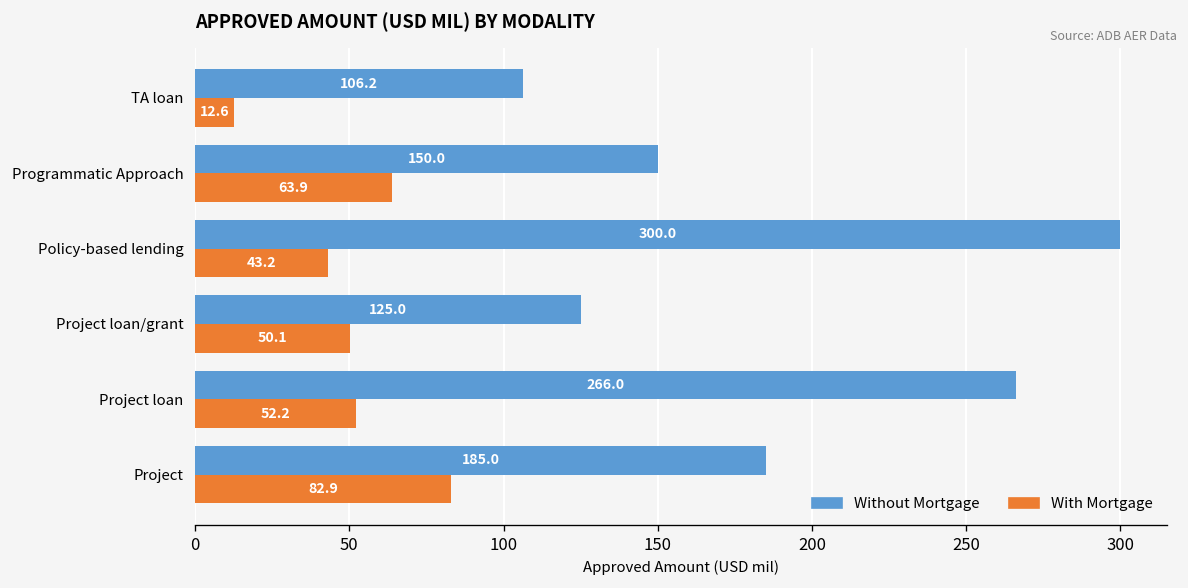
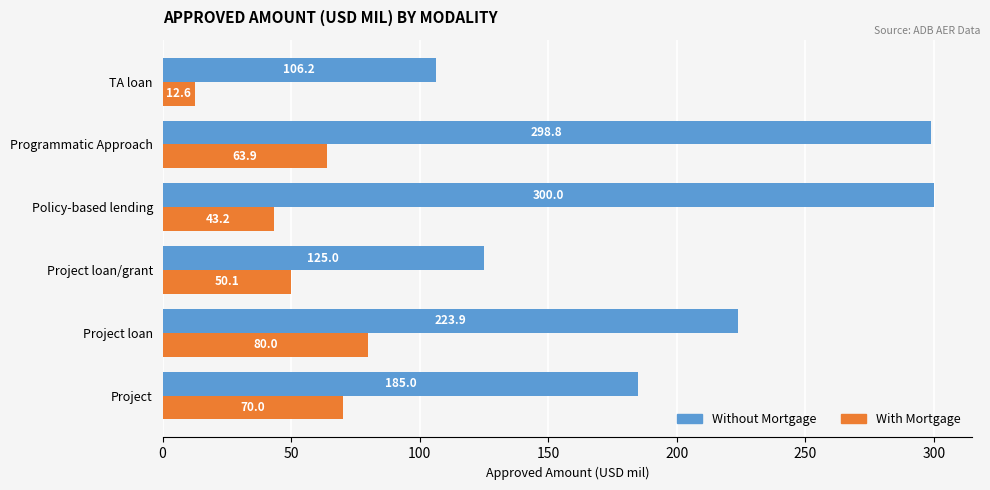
Without Mortgage, Programmatic Approach: 150.0 -> 298.8
Without Mortgage, Project loan: 266.0 -> 223.9
With Mortgage, Project loan: 52.2 -> 80.0
With Mortgage, Project: 82.9 -> 70.0
